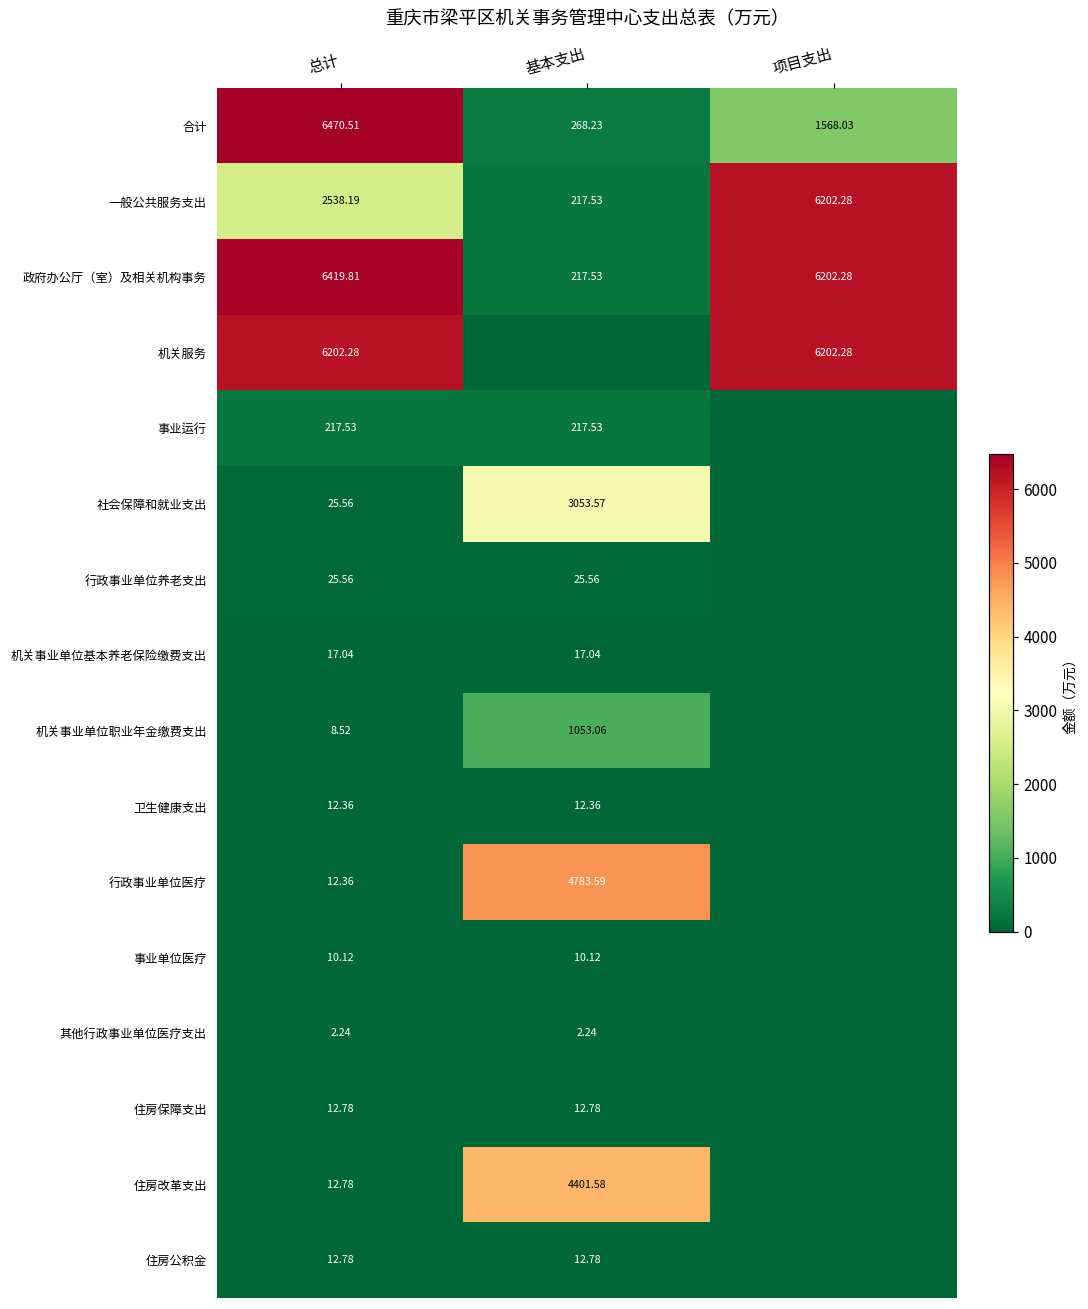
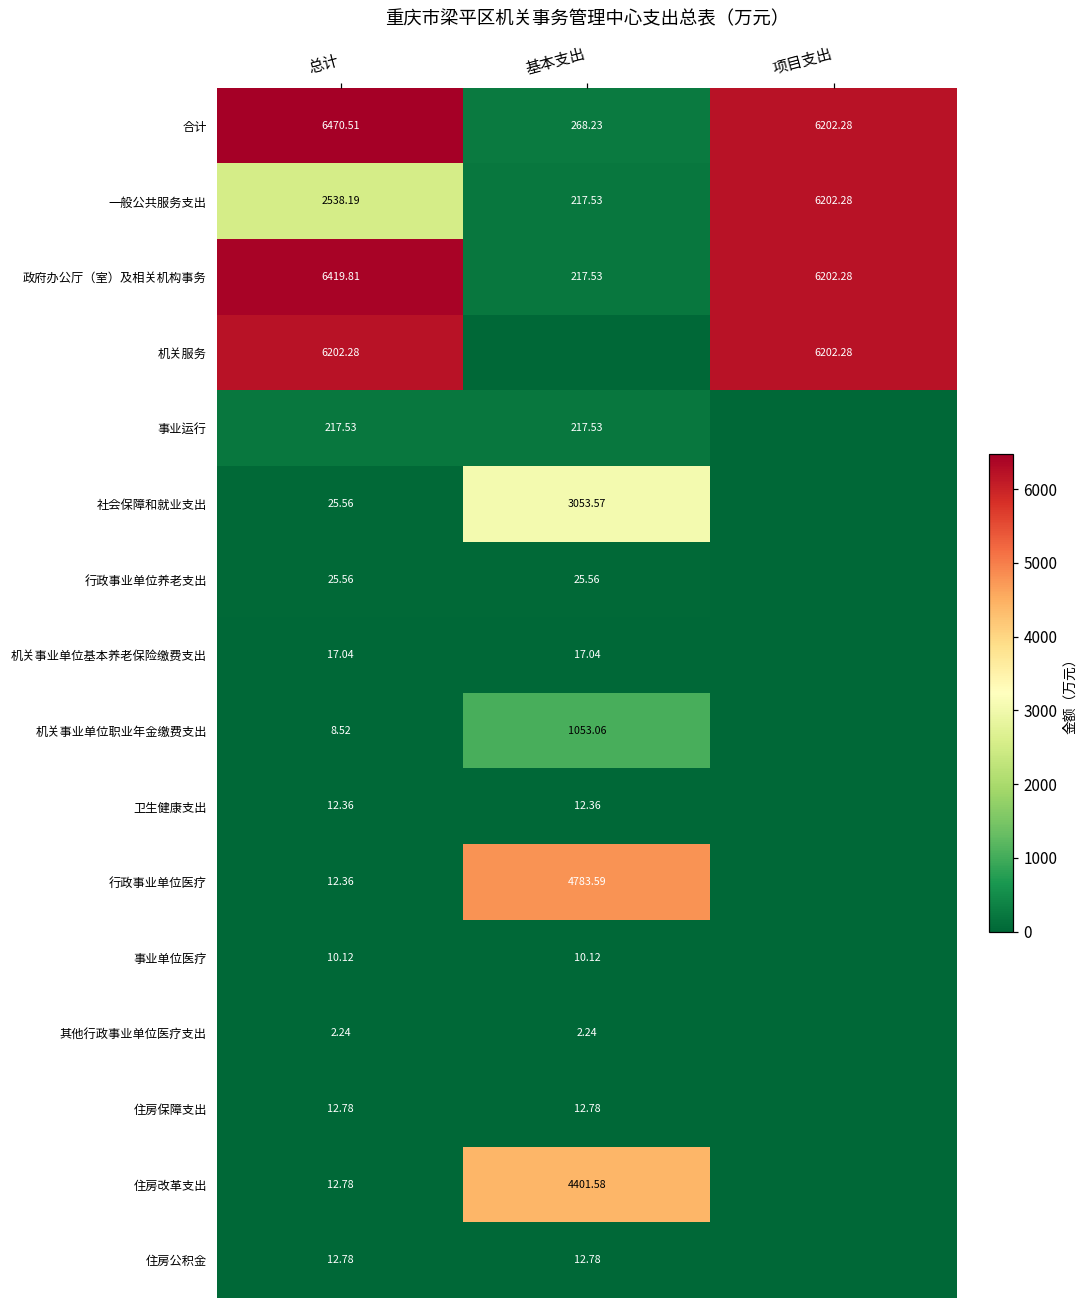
合计, 项目支出: 1568.03 -> 6202.28
